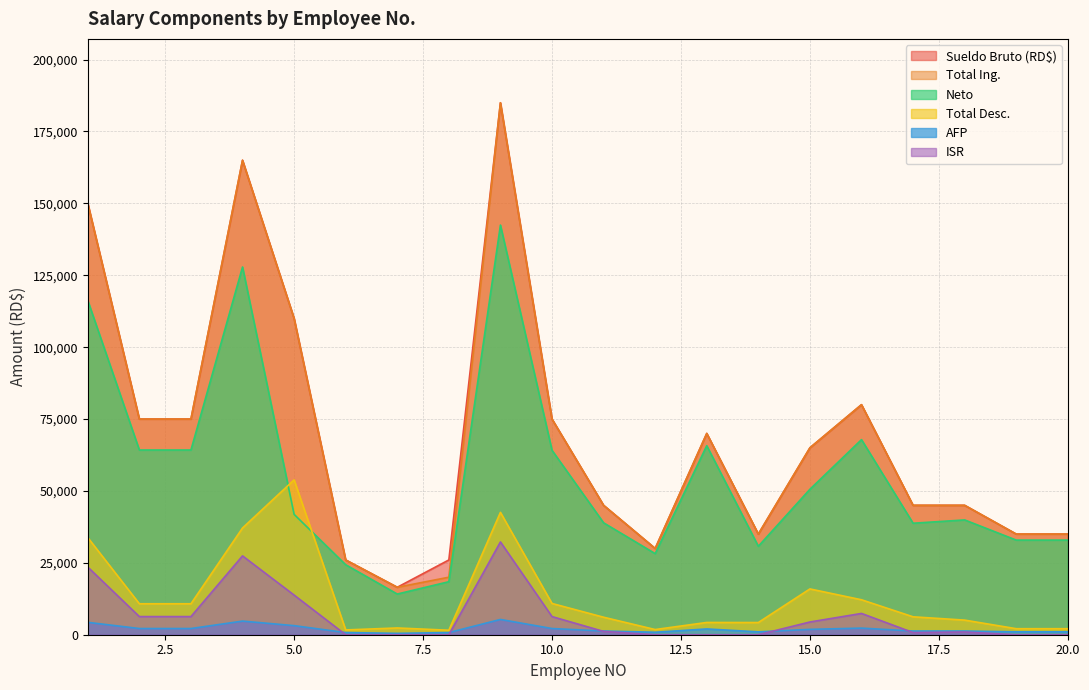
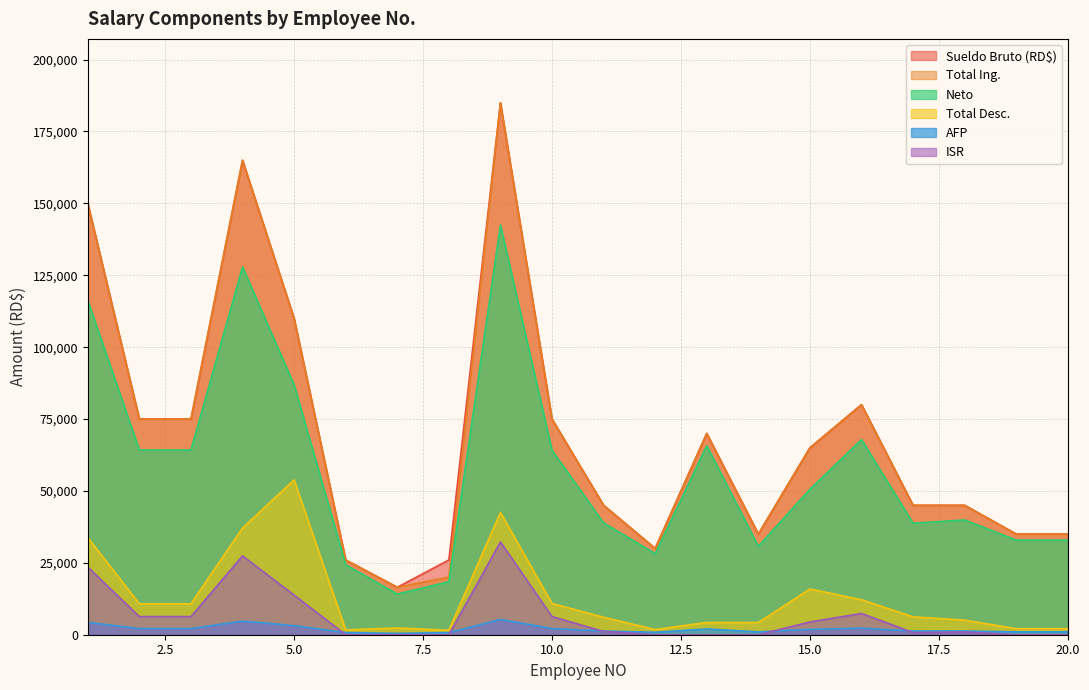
Neto, 5.0: 42,000 -> 87,000
